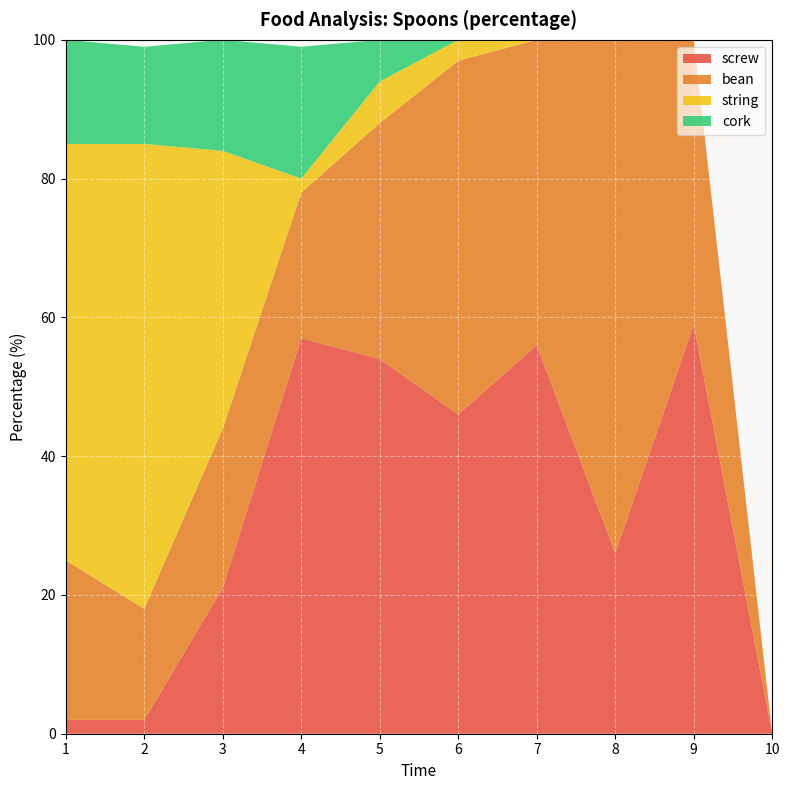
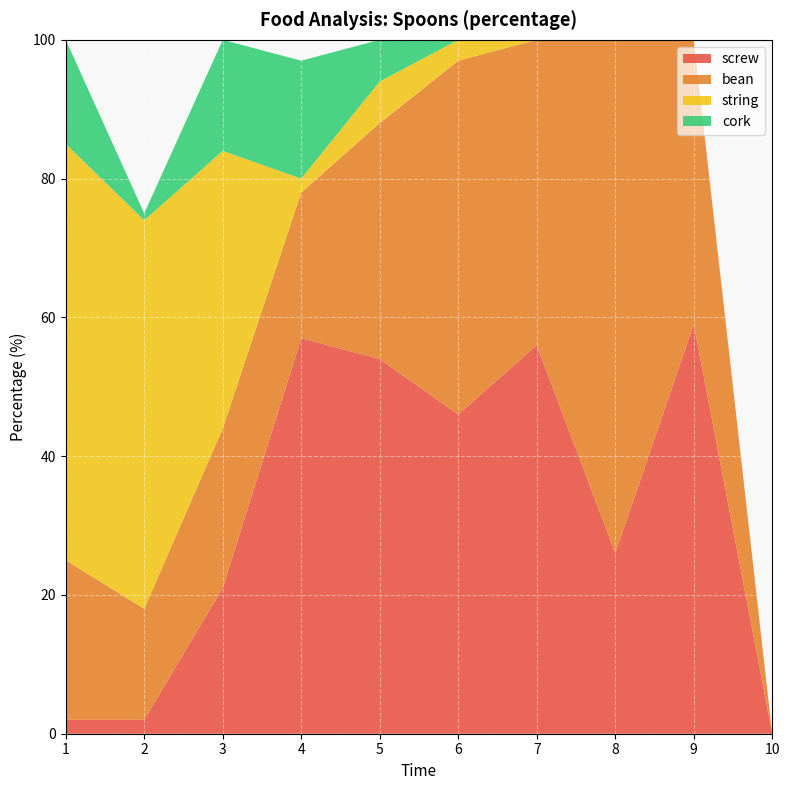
string, 2: 67 -> 56
cork, 2: 14 -> 1
cork, 4: 19 -> 17
